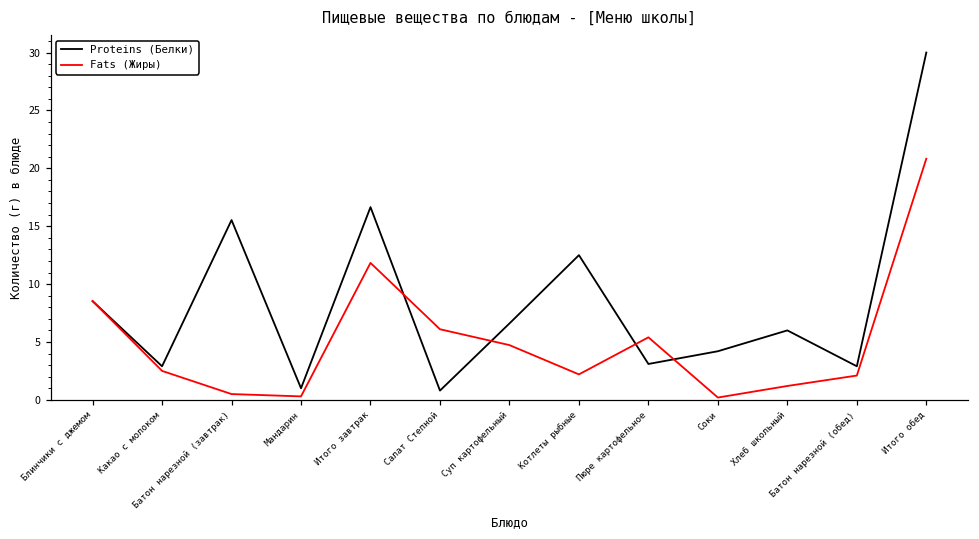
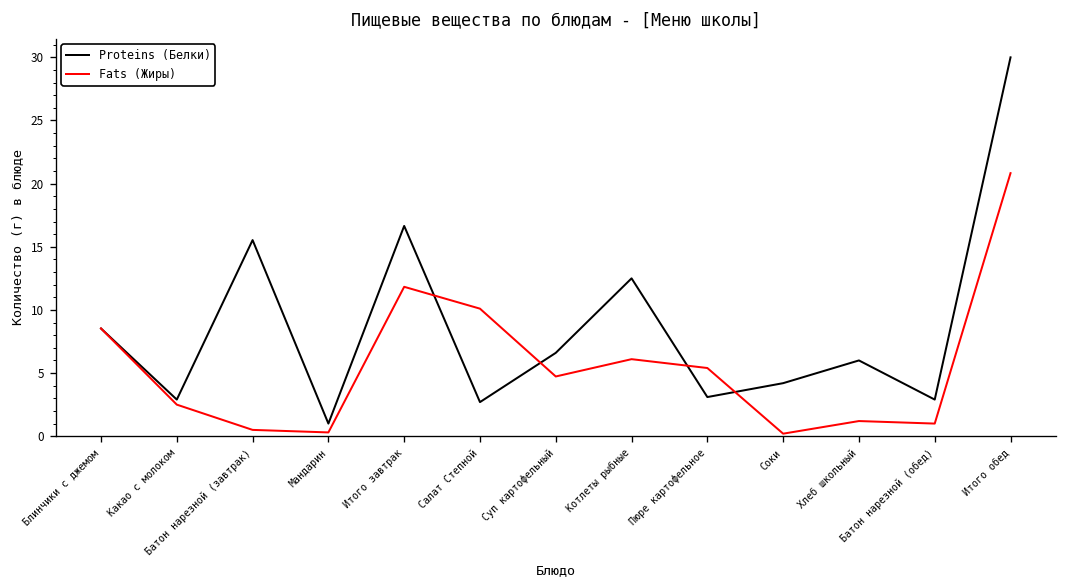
Proteins (Белки), Салат Степной: 0.8 -> 2.7
Fats (Жиры), Салат Степной: 6.1 -> 10.1
Fats (Жиры), Котлеты рыбные: 2.2 -> 6.1
Fats (Жиры), Батон нарезной (обед): 2.1 -> 1.0
